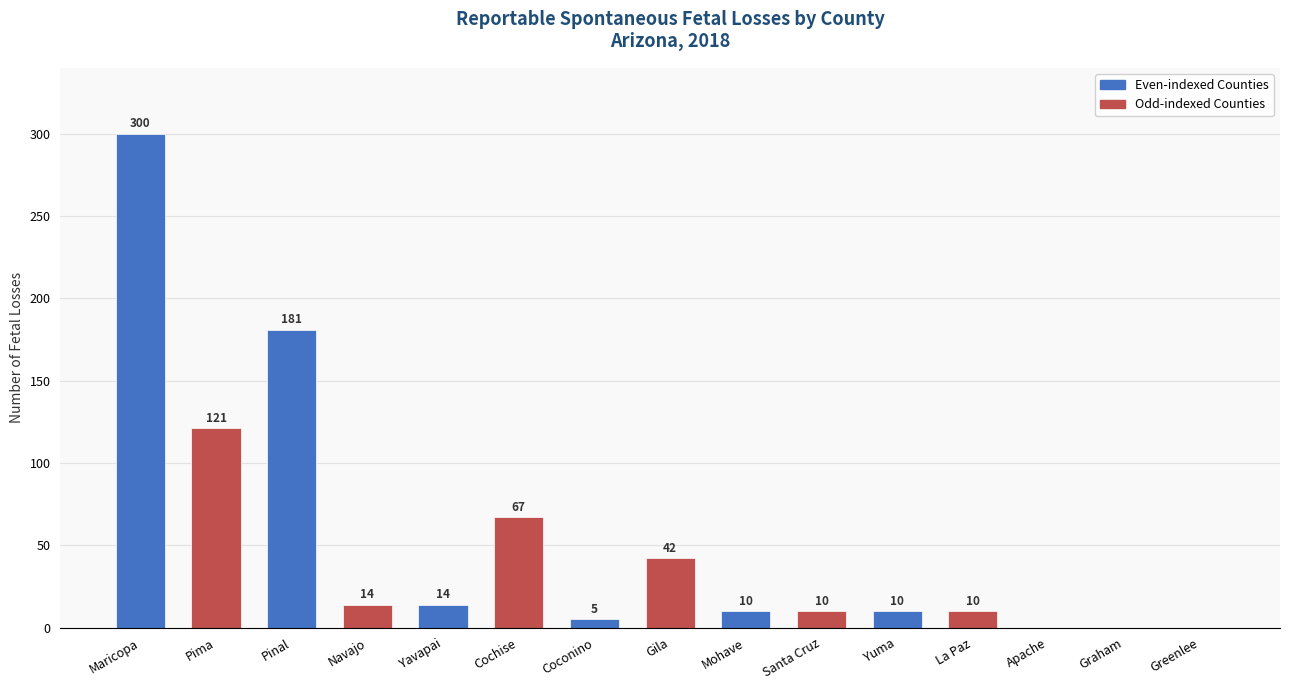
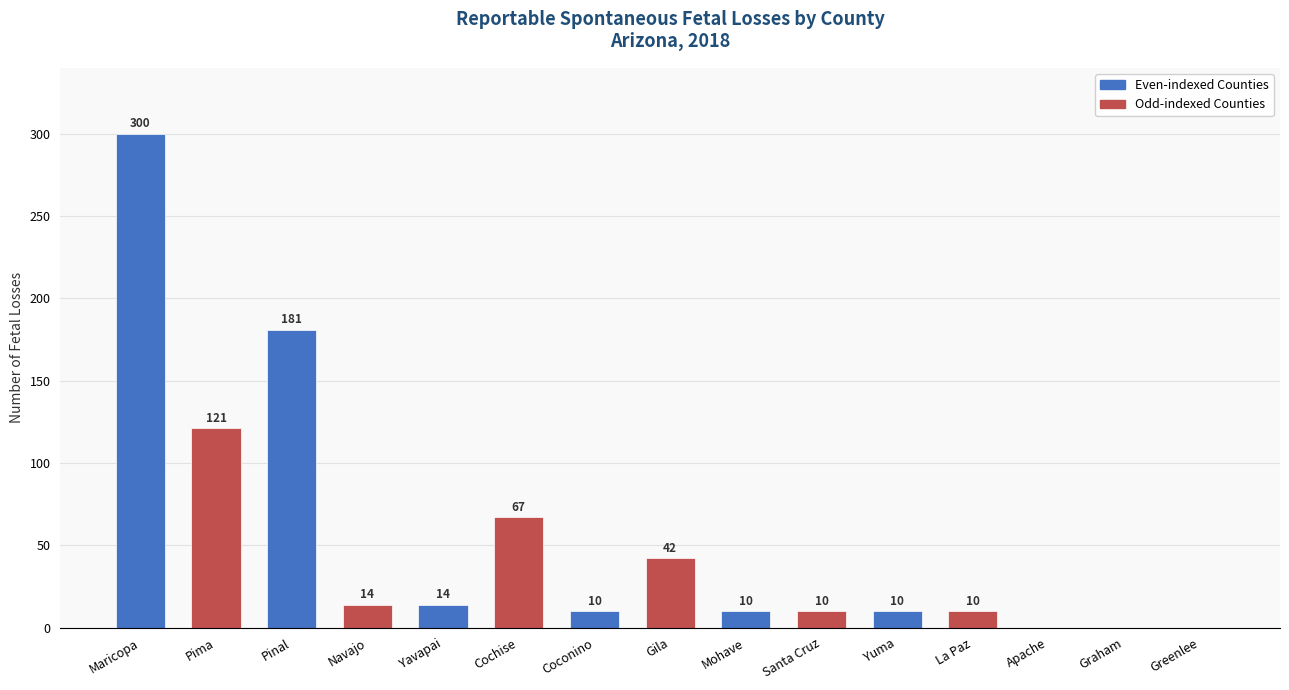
Coconino: 5 -> 10
